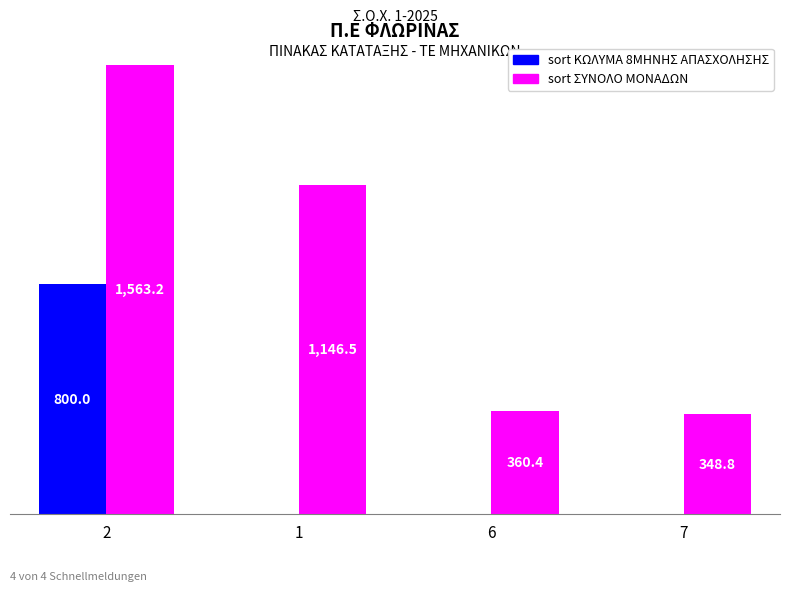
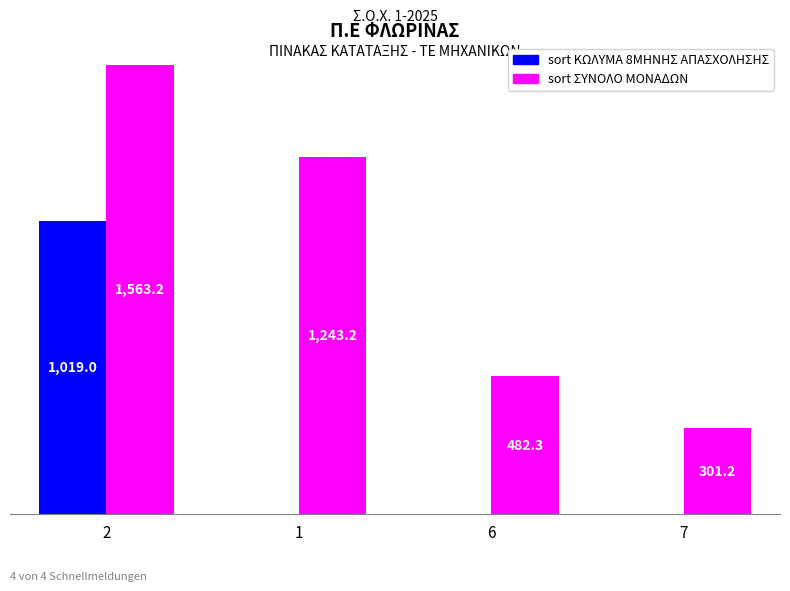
sort ΚΩΛΥΜΑ 8ΜΗΝΗΣ ΑΠΑΣΧΟΛΗΣΗΣ, 2: 800.0 -> 1,019.0
sort ΣΥΝΟΛΟ ΜΟΝΑΔΩΝ, 1: 1,146.5 -> 1,243.2
sort ΣΥΝΟΛΟ ΜΟΝΑΔΩΝ, 6: 360.4 -> 482.3
sort ΣΥΝΟΛΟ ΜΟΝΑΔΩΝ, 7: 348.8 -> 301.2
